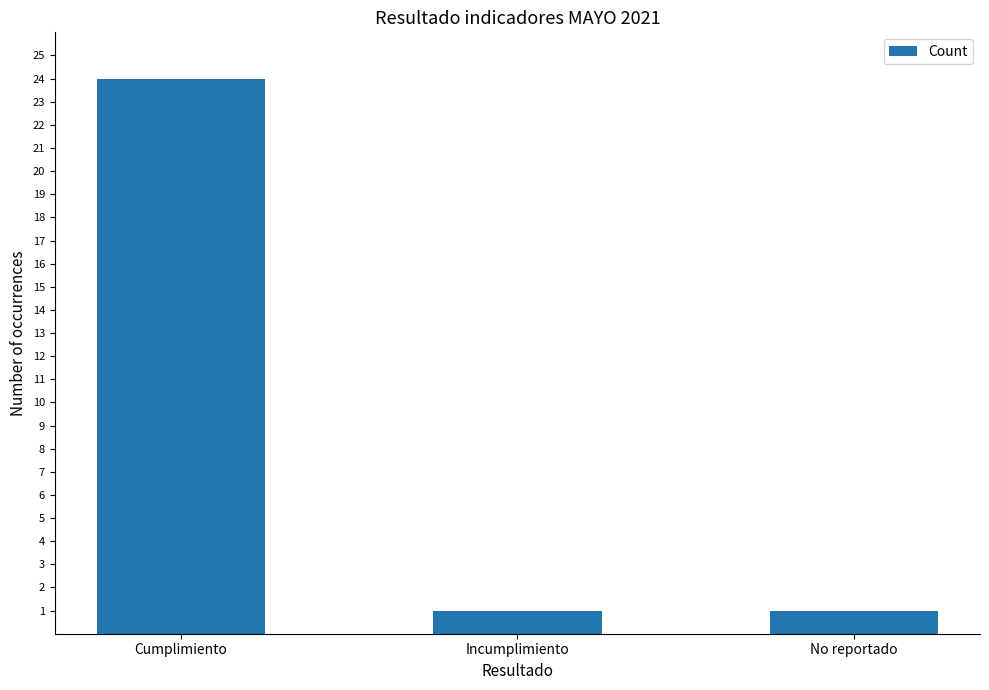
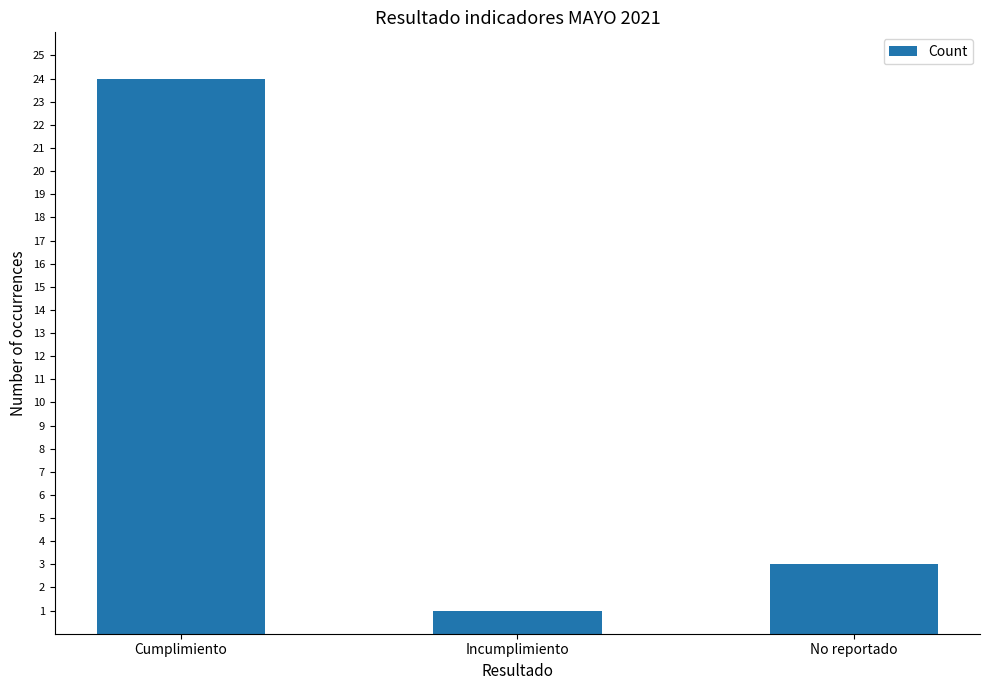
No reportado: 1 -> 3
